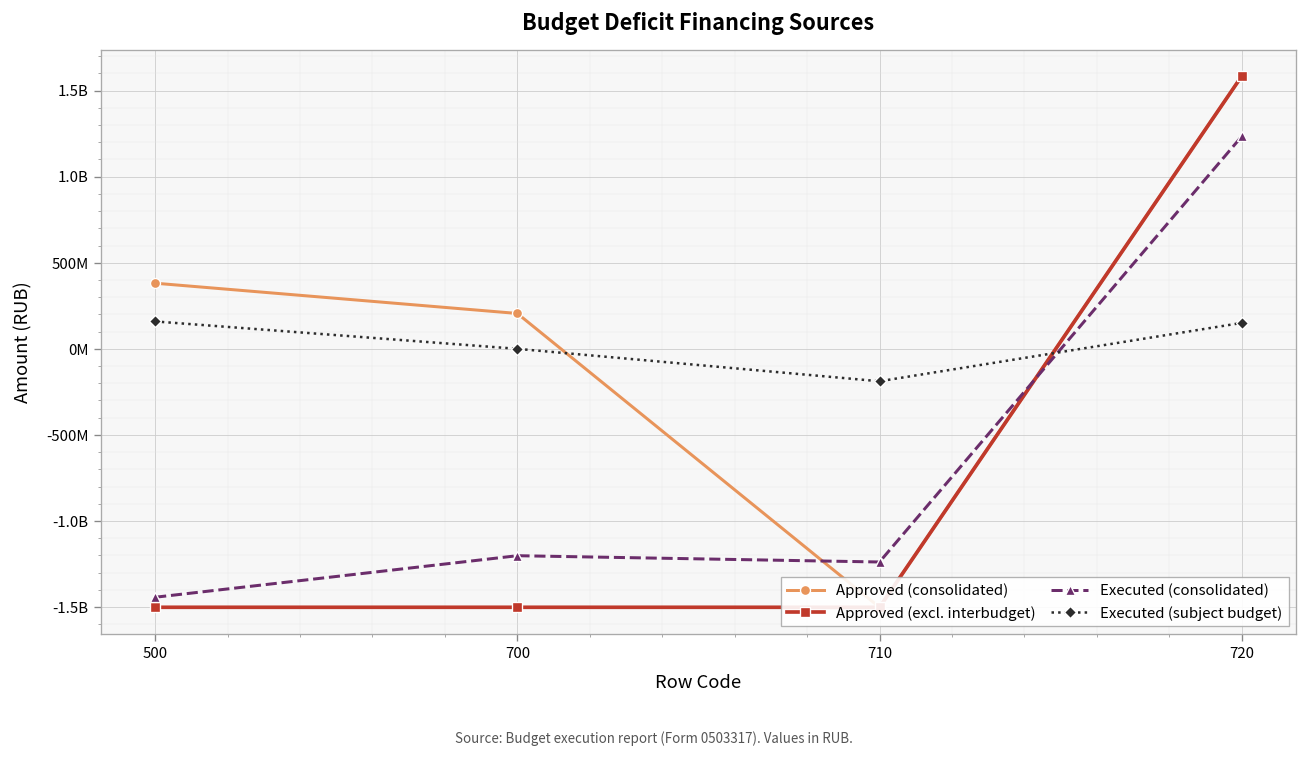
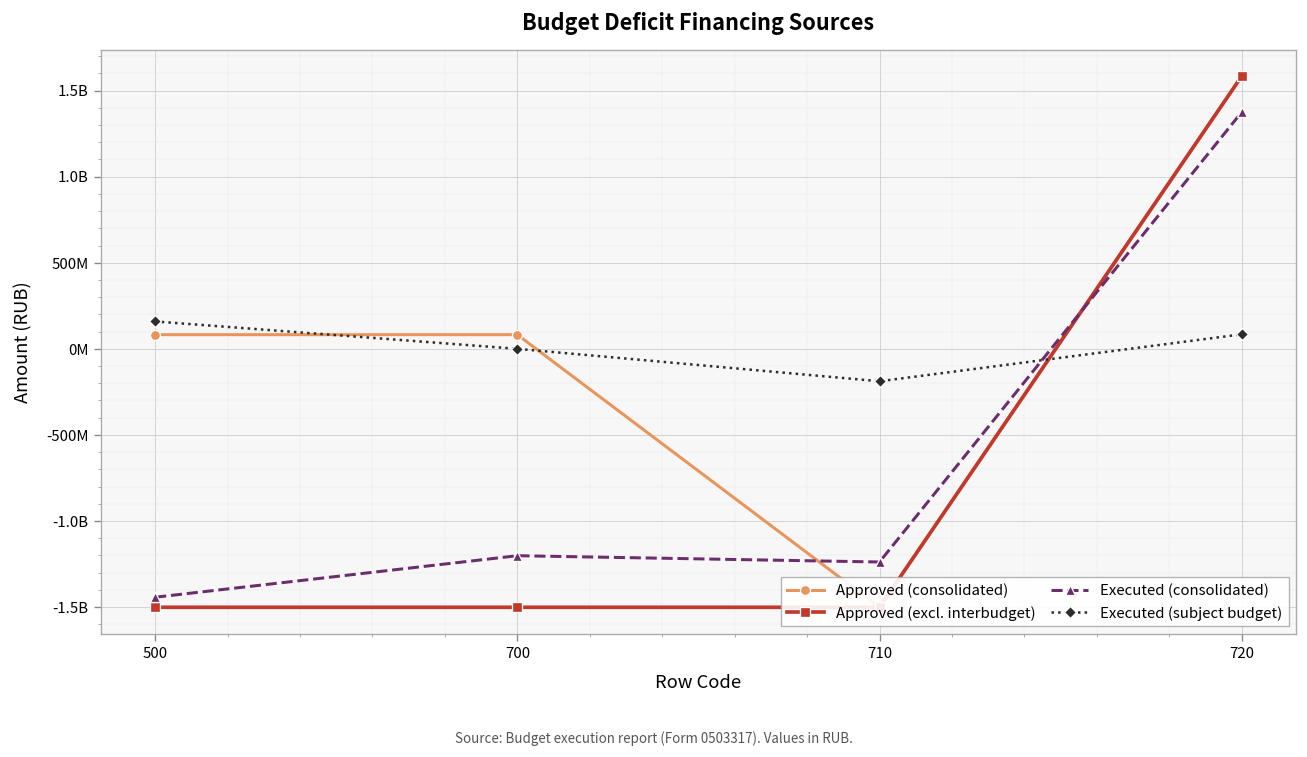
Approved (consolidated), 500: 380000000 -> 80000000
Approved (consolidated), 700: 210000000 -> 80000000
Executed (consolidated), 720: 1230000000 -> 1370000000
Executed (subject budget), 720: 150000000 -> 80000000
